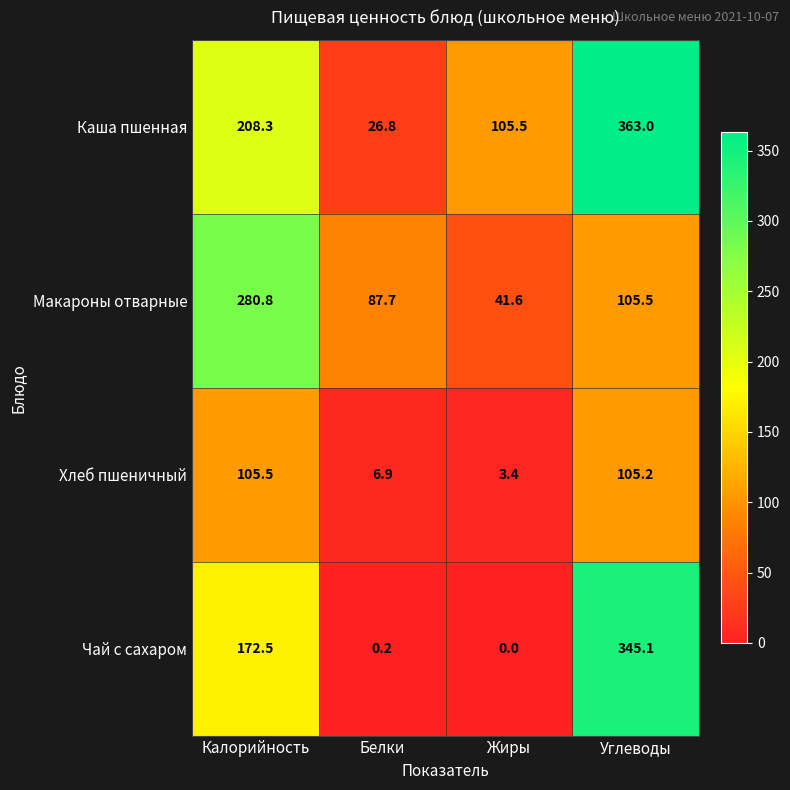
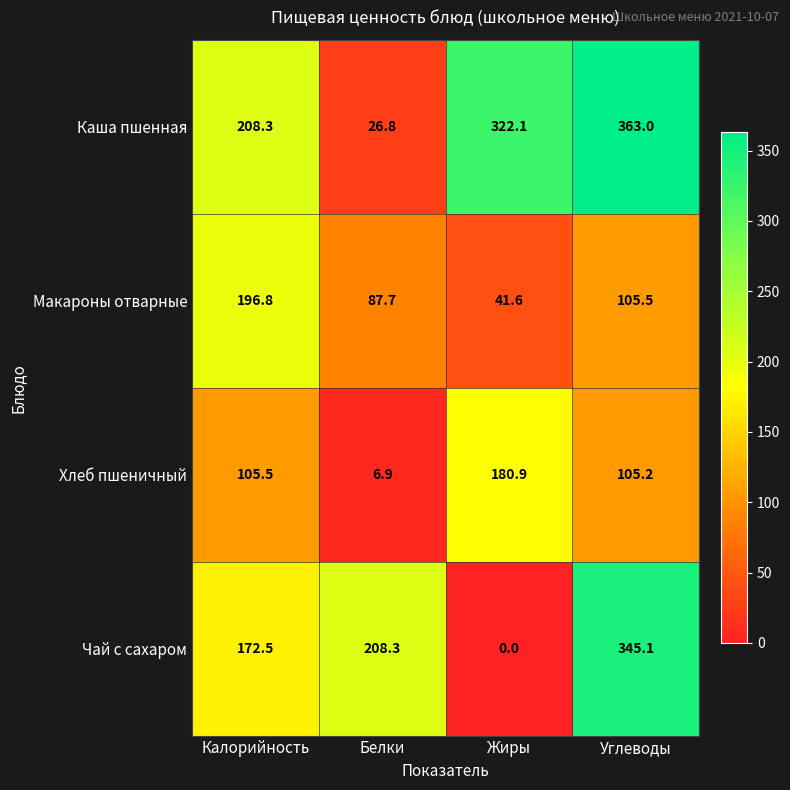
Каша пшенная, Жиры: 105.5 -> 322.1
Макароны отварные, Калорийность: 280.8 -> 196.8
Хлеб пшеничный, Жиры: 3.4 -> 180.9
Чай с сахаром, Белки: 0.2 -> 208.3
